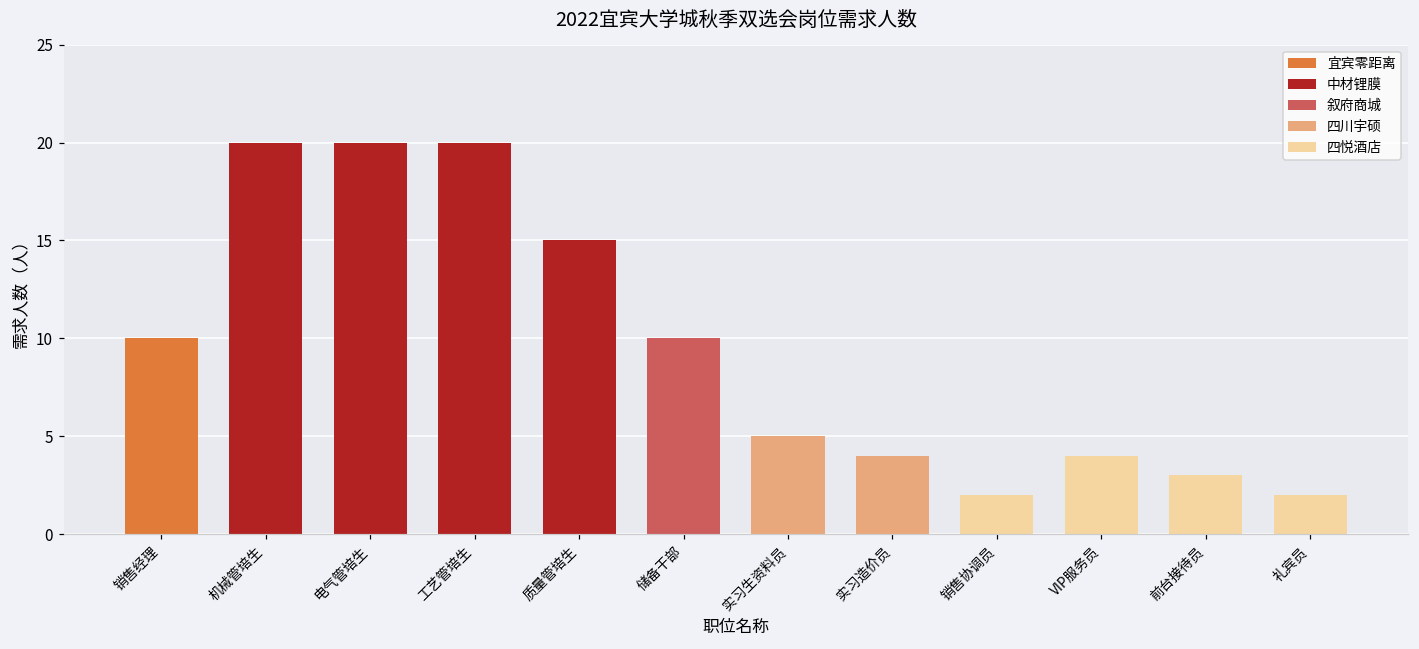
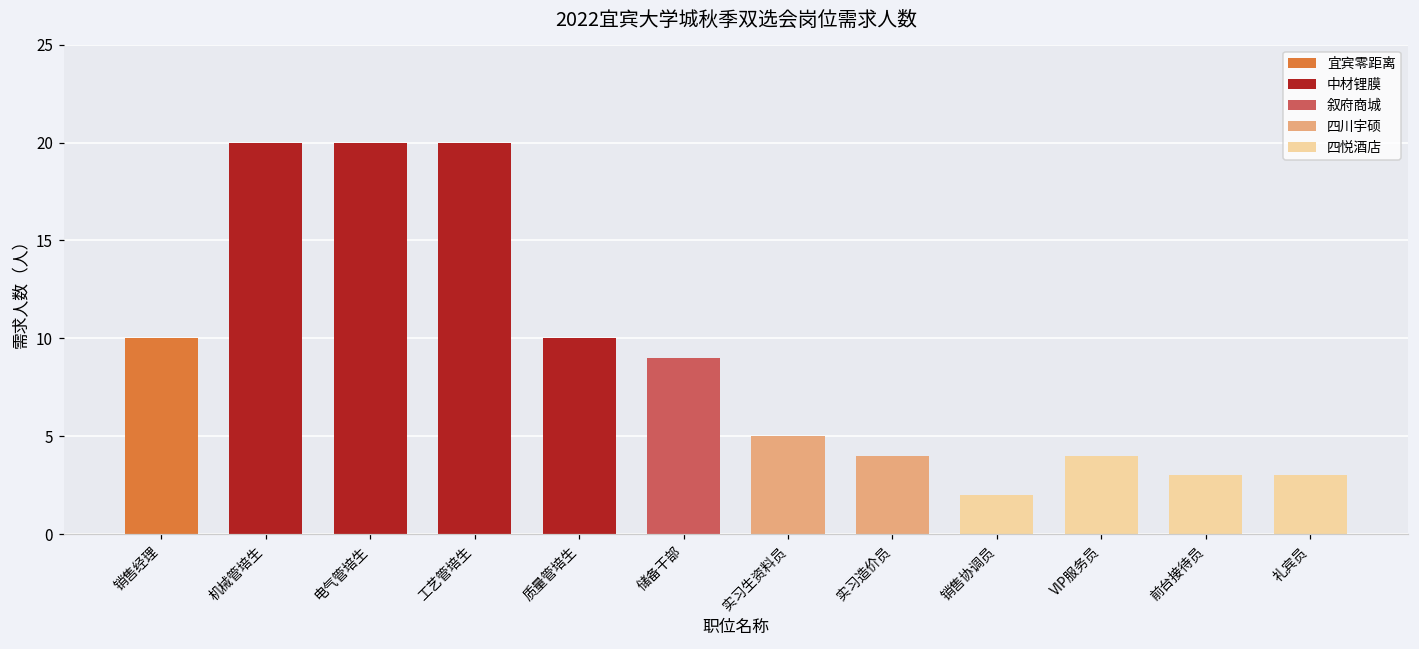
质量管培生: 15 -> 10
储备干部: 10 -> 9
礼宾员: 2 -> 3
